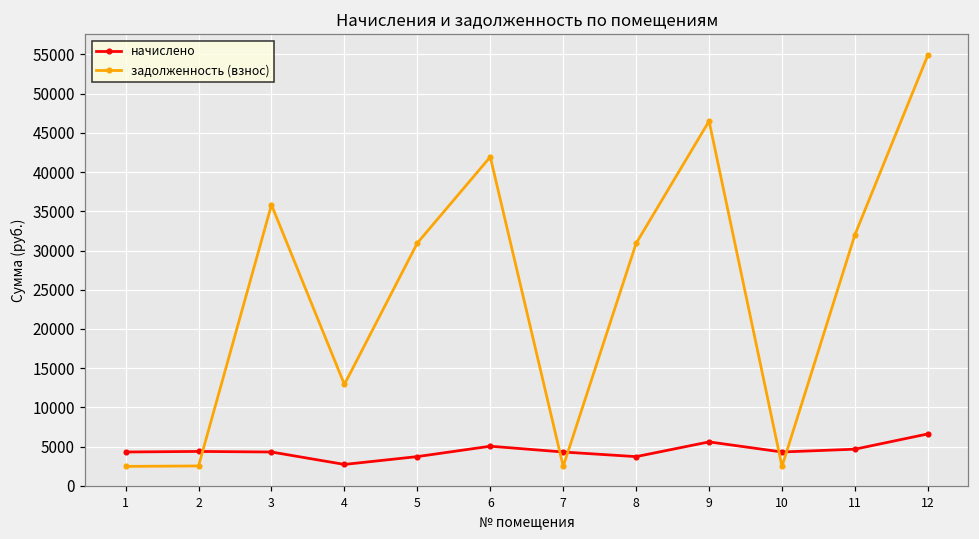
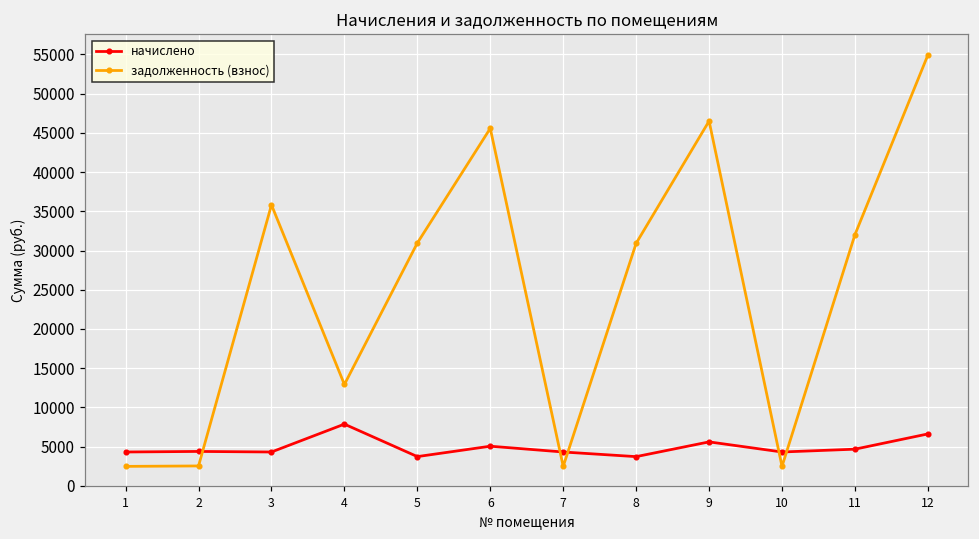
начислено, 4: 3000 -> 8000
задолженность (взнос), 6: 42000 -> 46000
